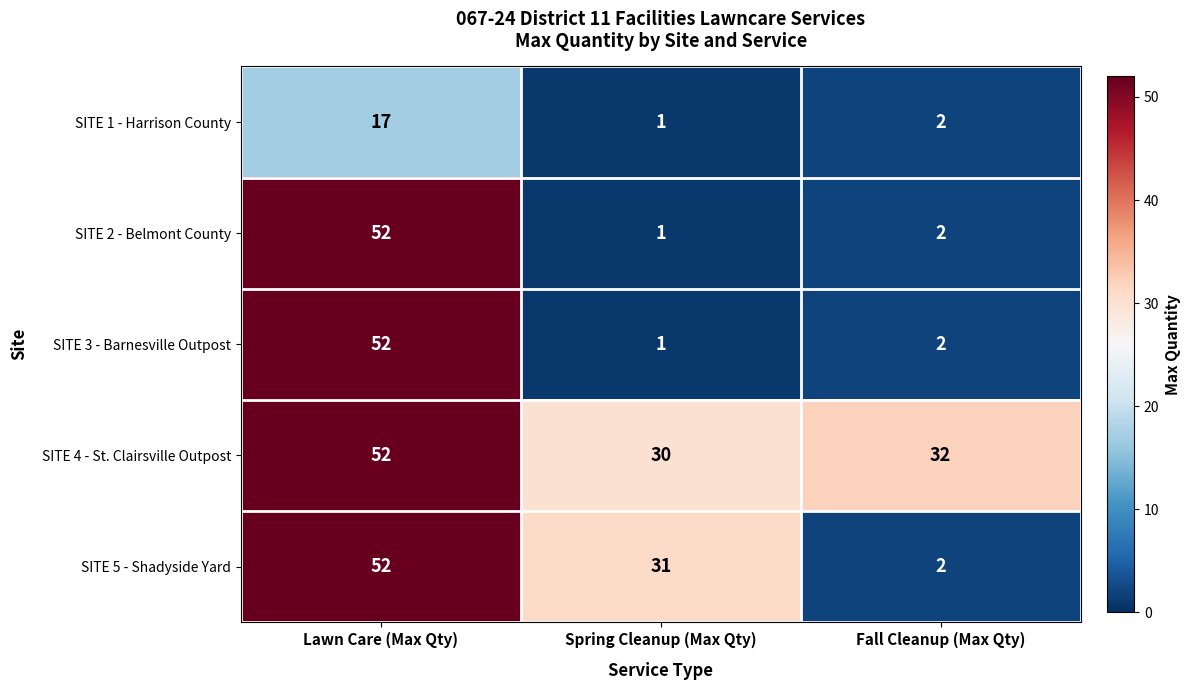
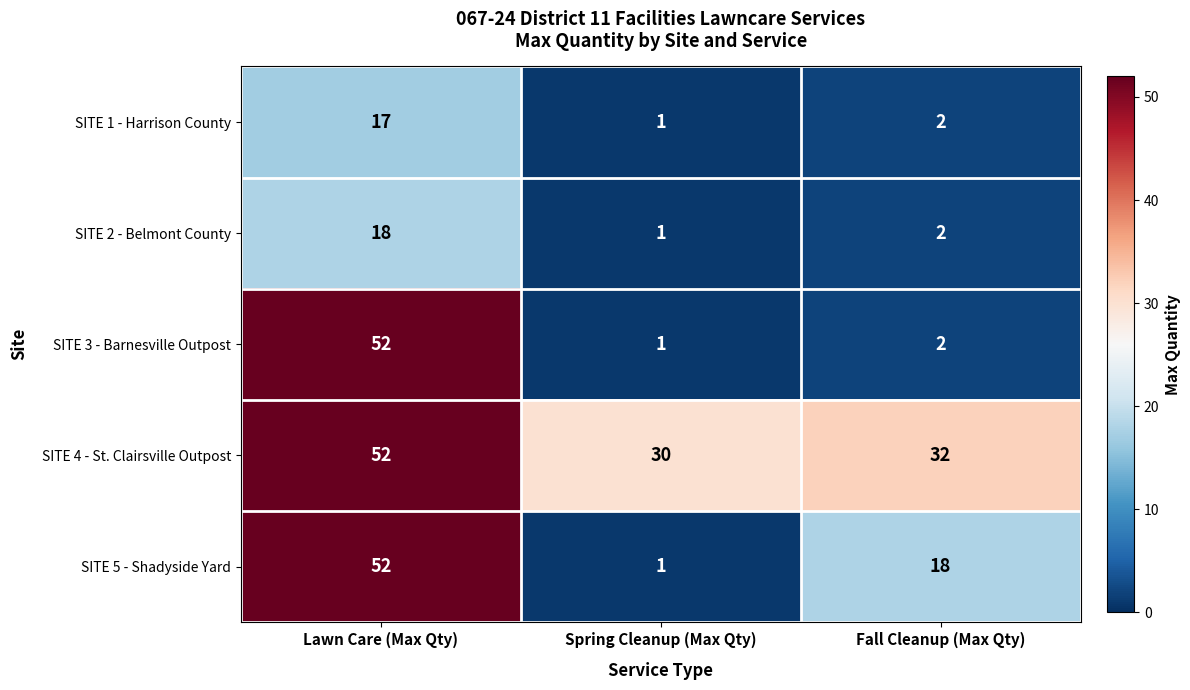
SITE 2 - Belmont County, Lawn Care (Max Qty): 52 -> 18
SITE 5 - Shadyside Yard, Spring Cleanup (Max Qty): 31 -> 1
SITE 5 - Shadyside Yard, Fall Cleanup (Max Qty): 2 -> 18
